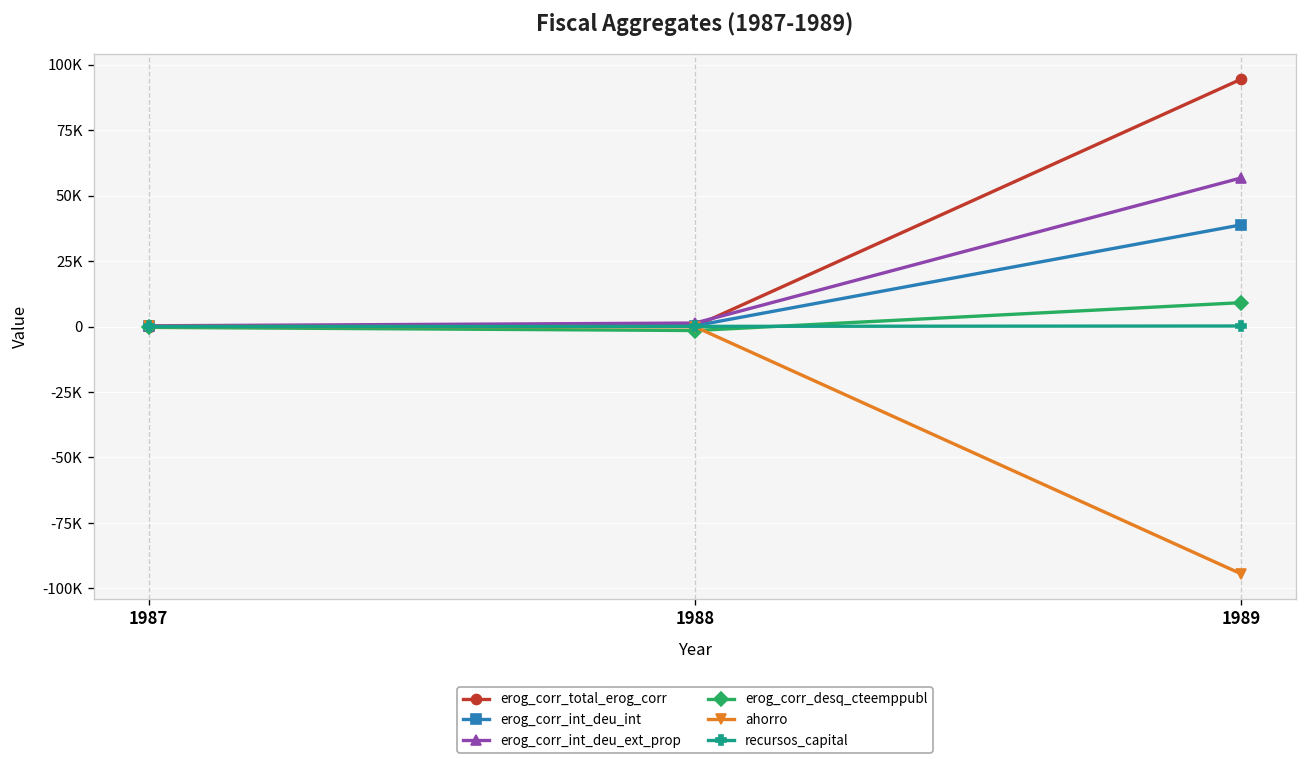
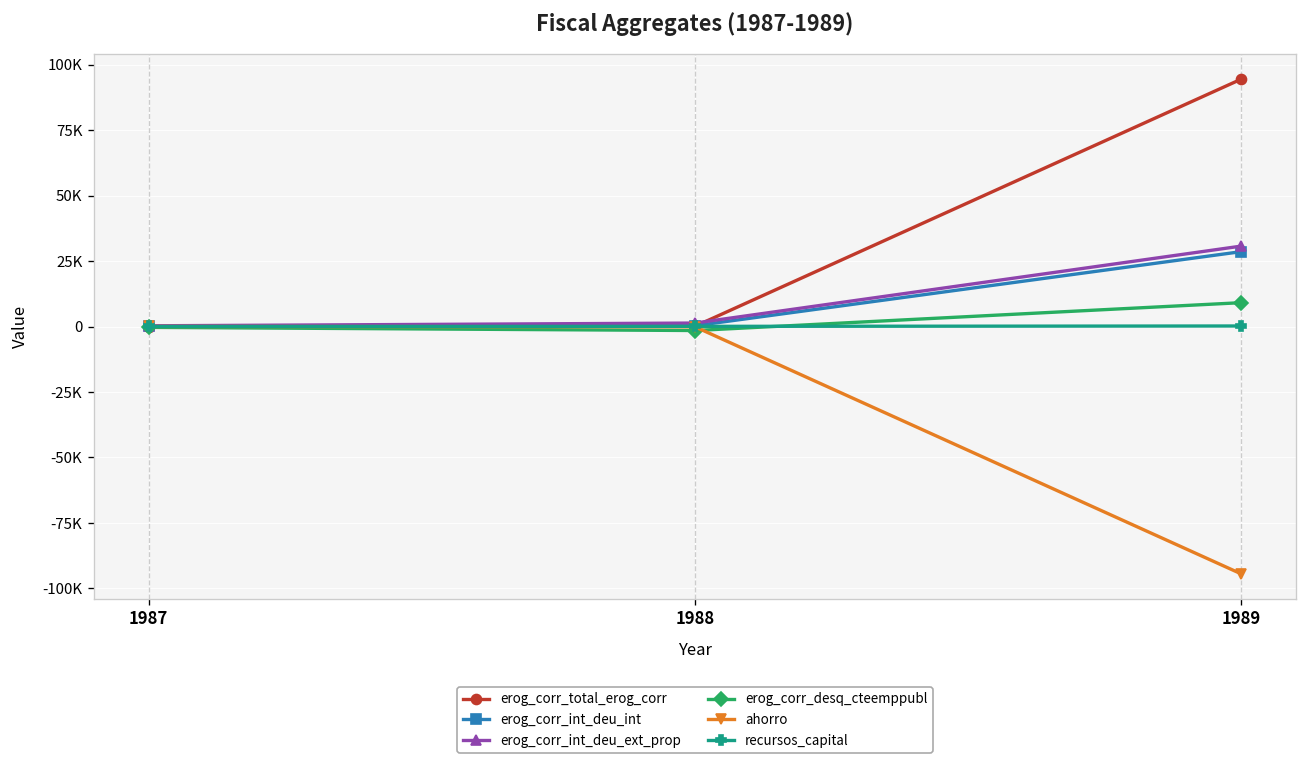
erog_corr_int_deu_int, 1989: 39000 -> 29000
erog_corr_int_deu_ext_prop, 1989: 57000 -> 31000
